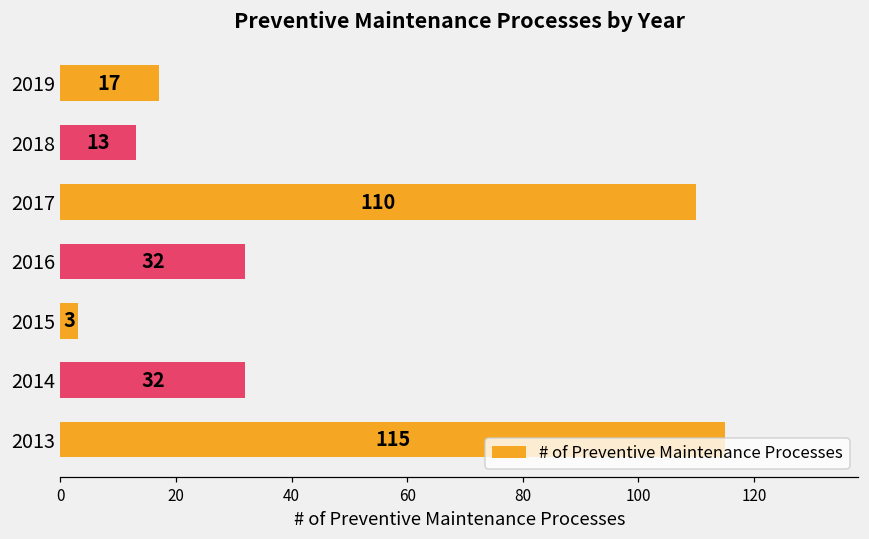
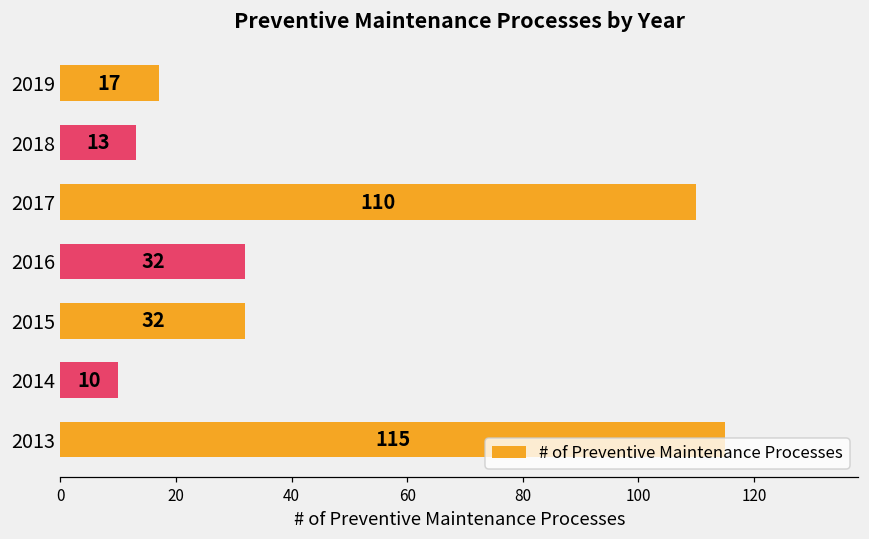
2015: 3 -> 32
2014: 32 -> 10
